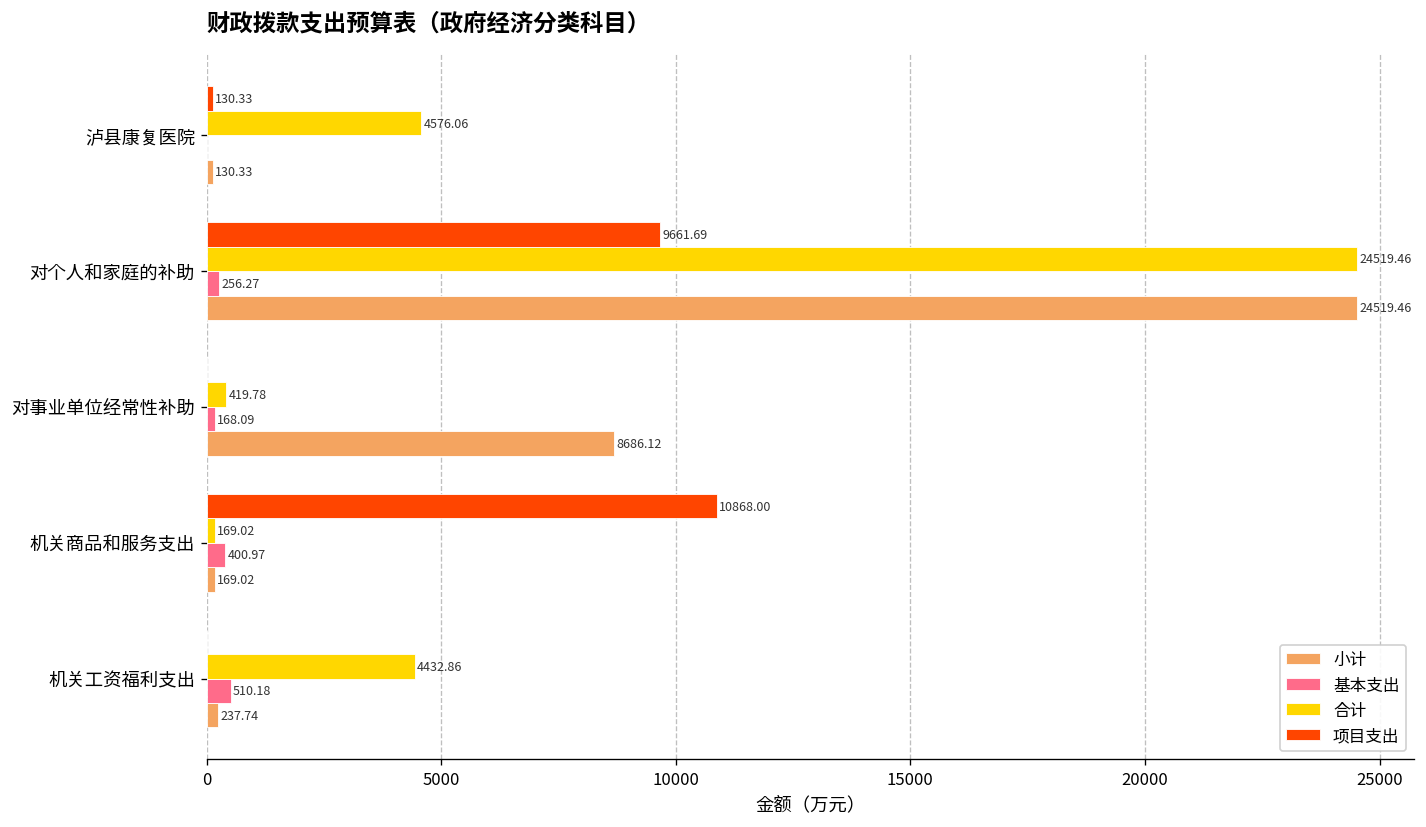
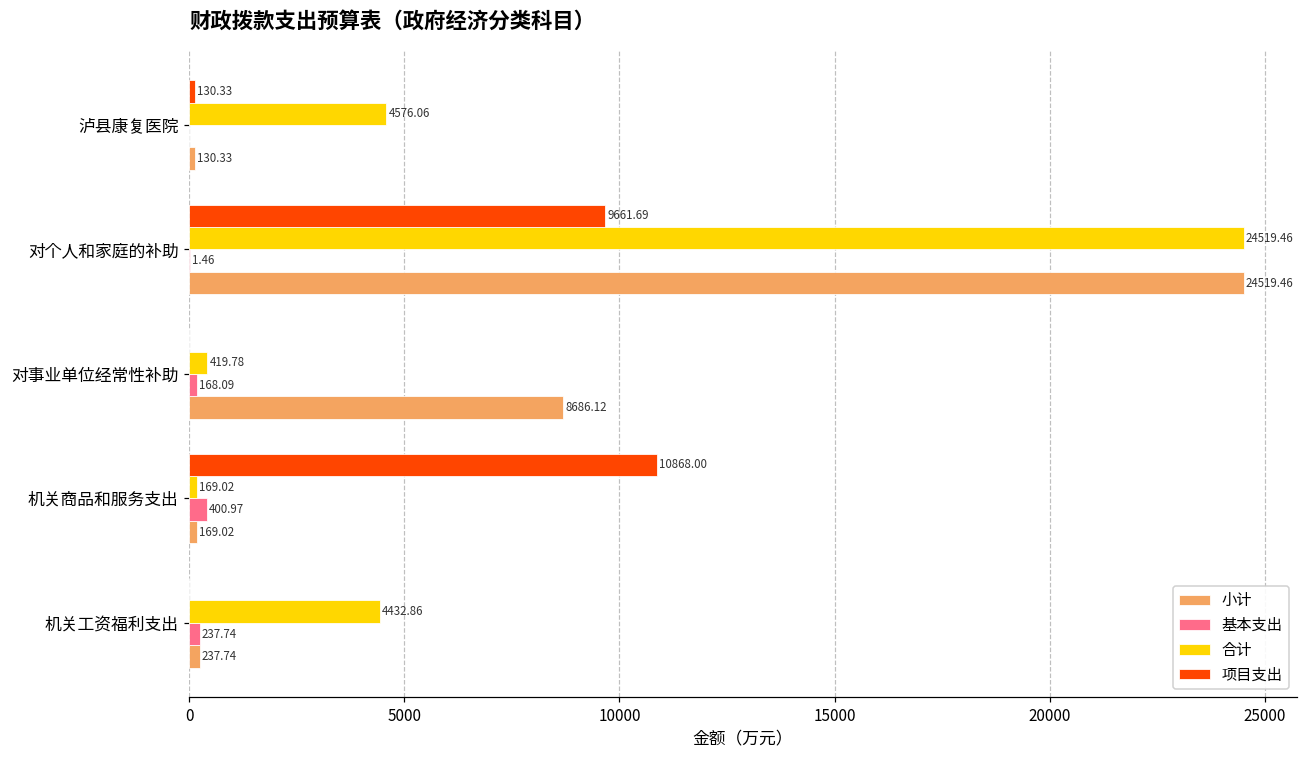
基本支出, 对个人和家庭的补助: 256.27 -> 1.46
基本支出, 机关工资福利支出: 510.18 -> 237.74
